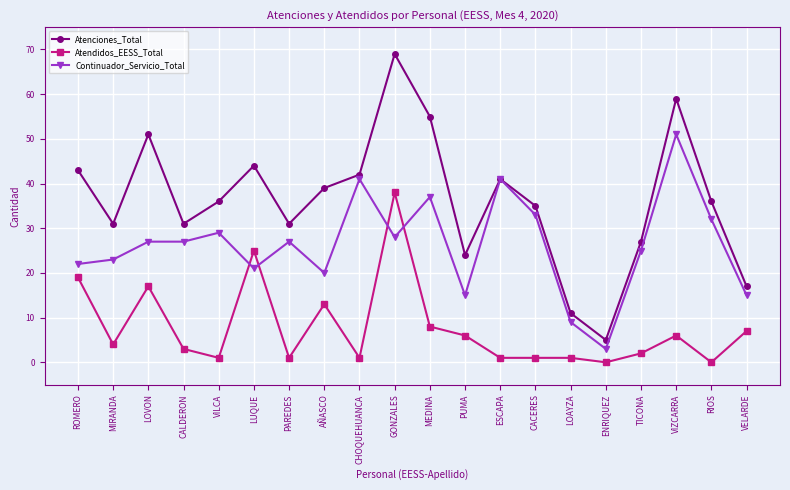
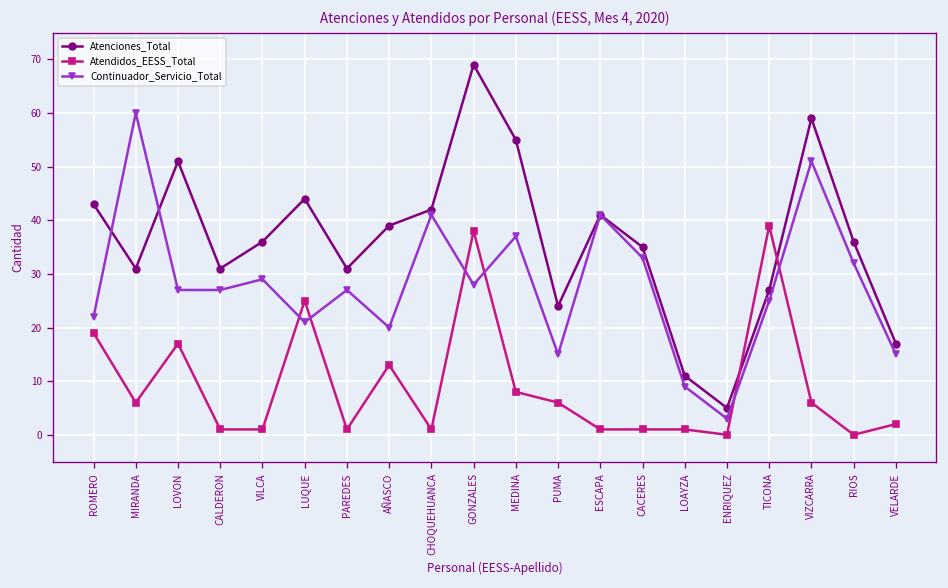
Atendidos_EESS_Total, MIRANDA: 4 -> 6
Continuador_Servicio_Total, MIRANDA: 23 -> 60
Atendidos_EESS_Total, CALDERON: 3 -> 1
Atendidos_EESS_Total, TICONA: 2 -> 39
Atendidos_EESS_Total, VELARDE: 7 -> 2
